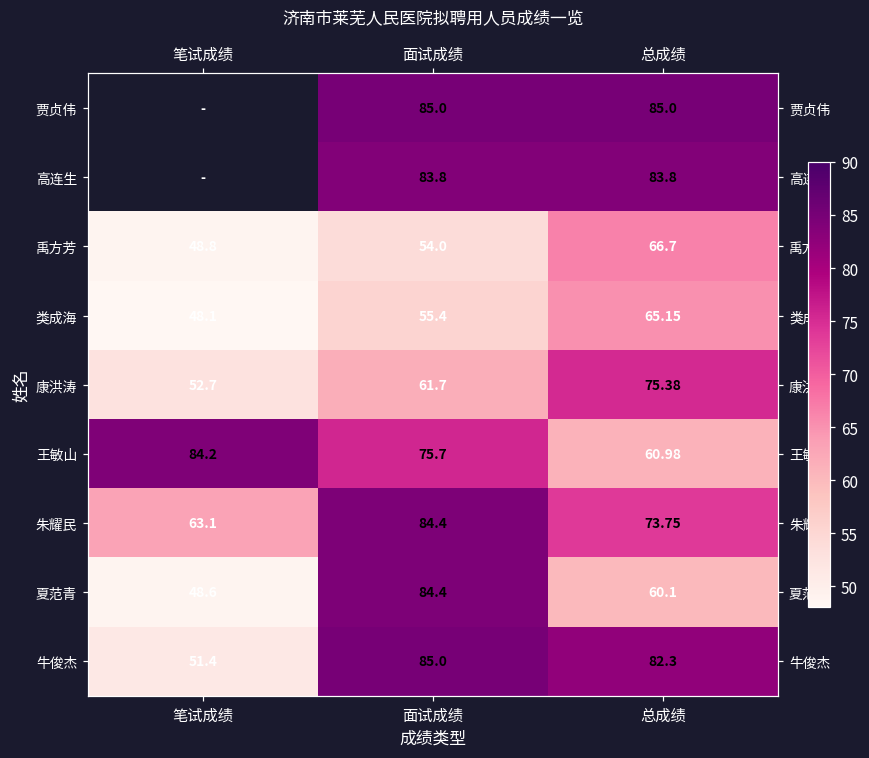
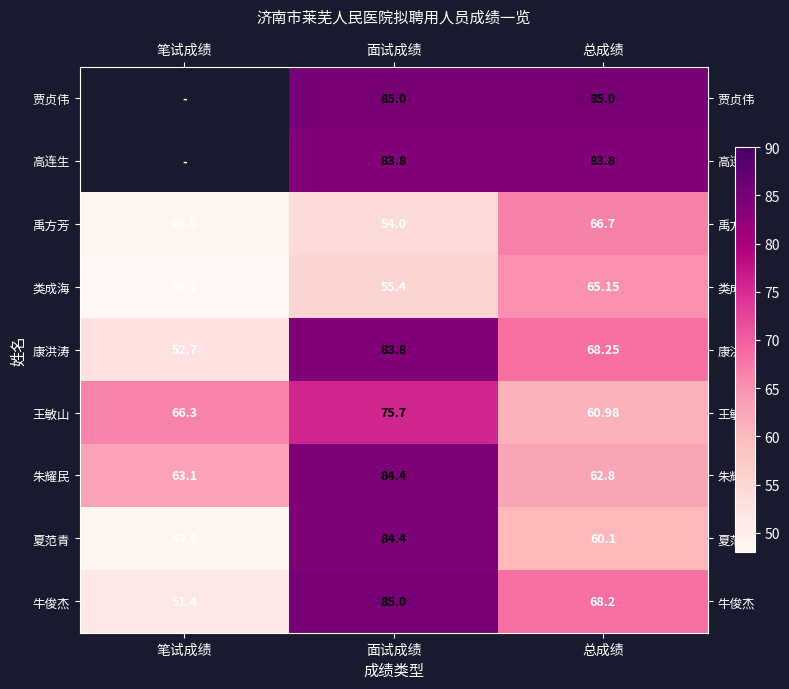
康洪涛, 面试成绩: 61.7 -> 83.8
康洪涛, 总成绩: 75.38 -> 68.25
王敏山, 笔试成绩: 84.2 -> 66.3
朱耀民, 总成绩: 73.75 -> 62.8
牛俊杰, 总成绩: 82.3 -> 68.2
